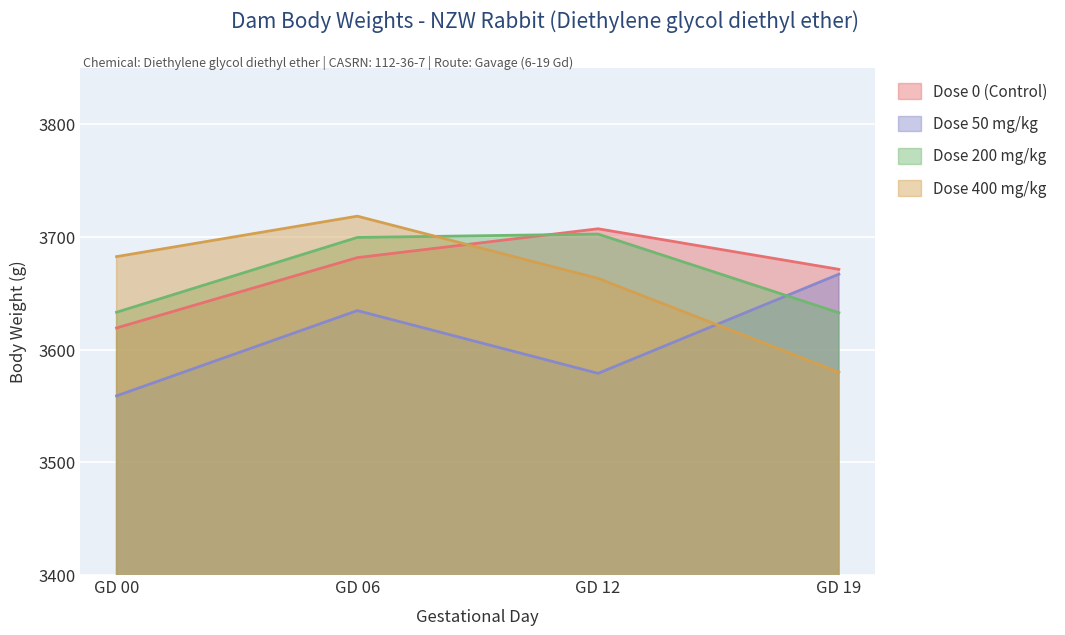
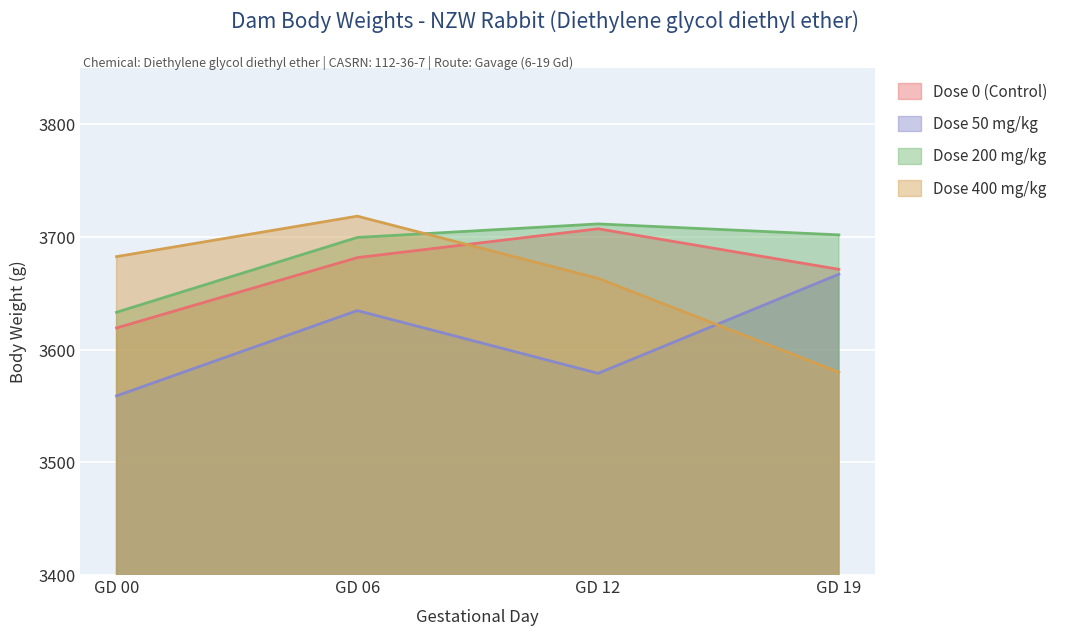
Dose 200 mg/kg, GD 12: 3703 -> 3712
Dose 200 mg/kg, GD 19: 3633 -> 3702
